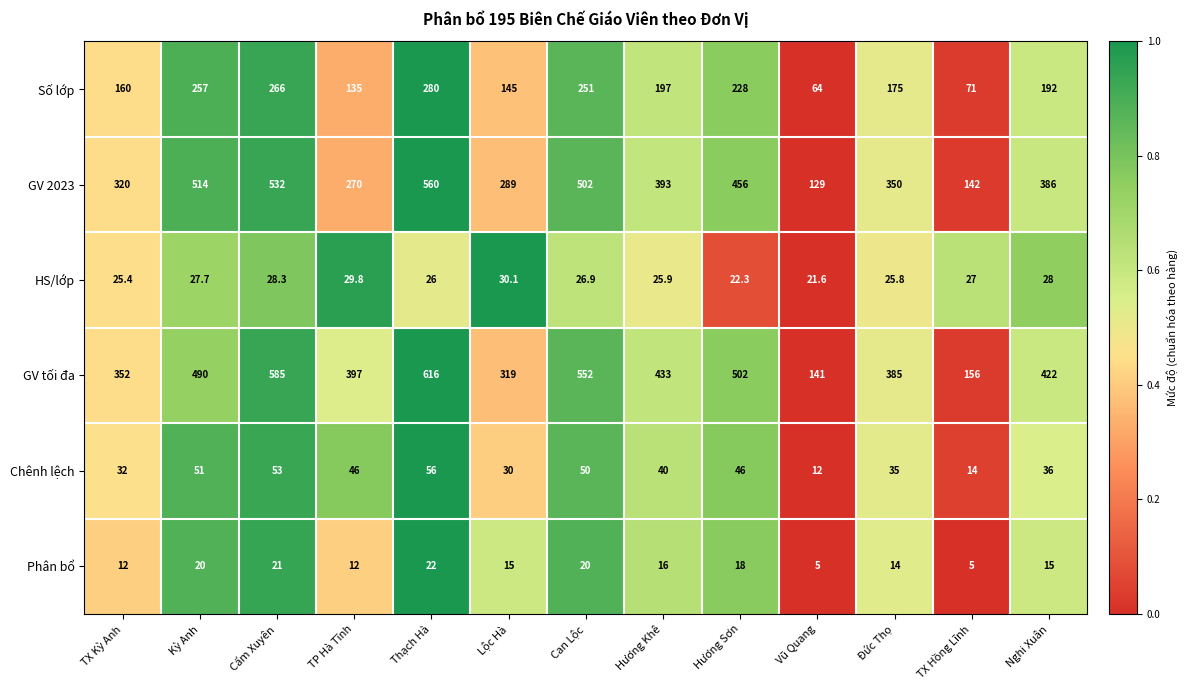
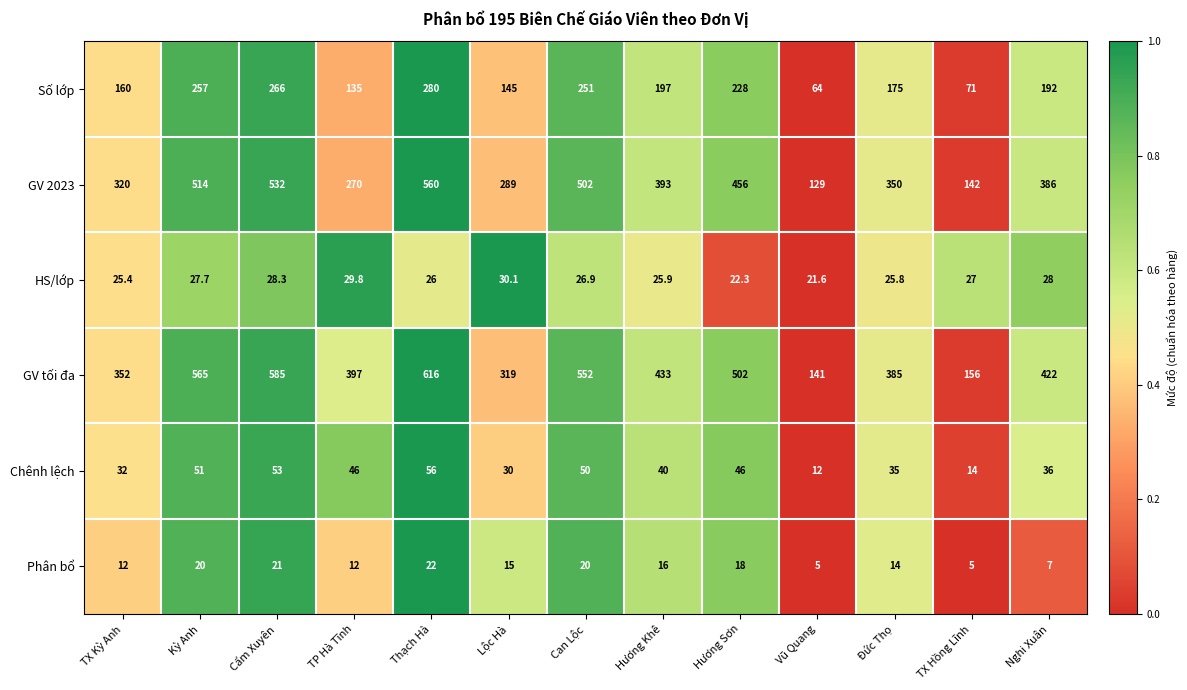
GV tối đa, Kỳ Anh: 490 -> 565
Phân bổ, Nghi Xuân: 15 -> 7
